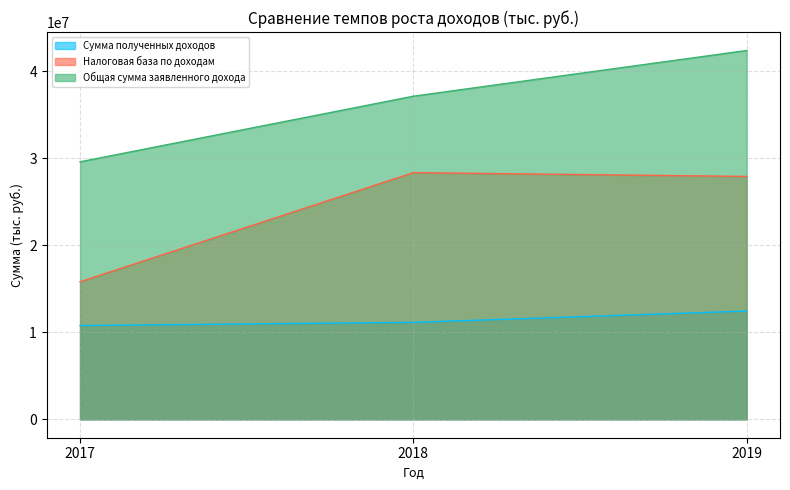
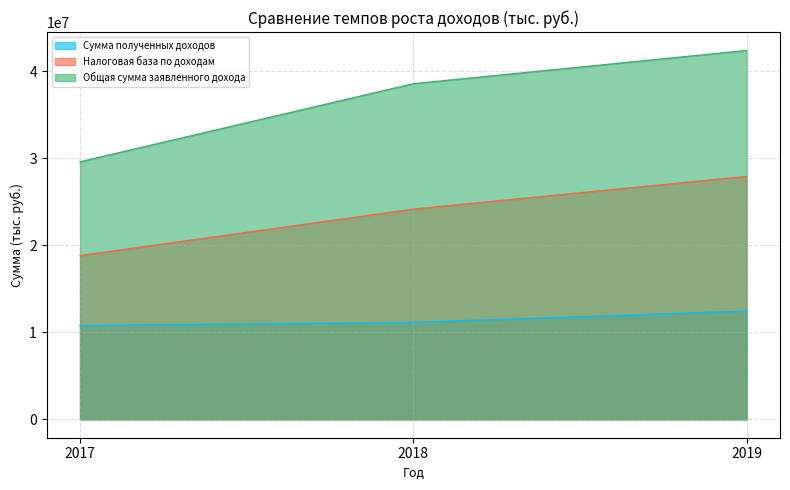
Налоговая база по доходам, 2017: 16000000 -> 19000000
Налоговая база по доходам, 2018: 28000000 -> 24000000
Общая сумма заявленного дохода, 2018: 37000000 -> 39000000
